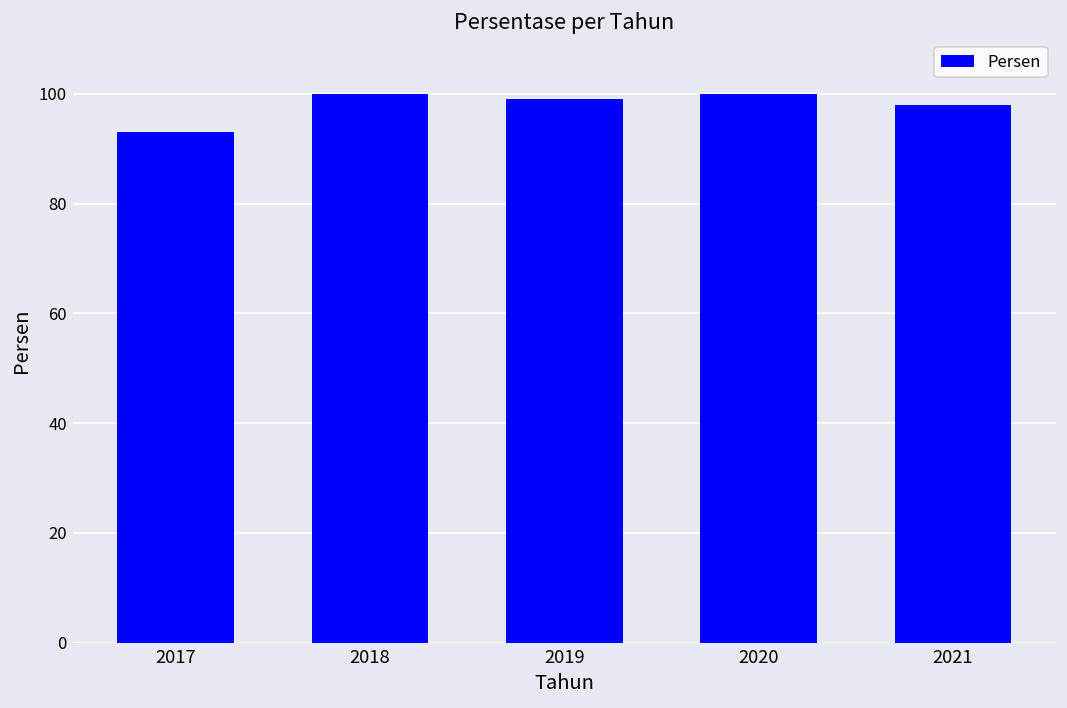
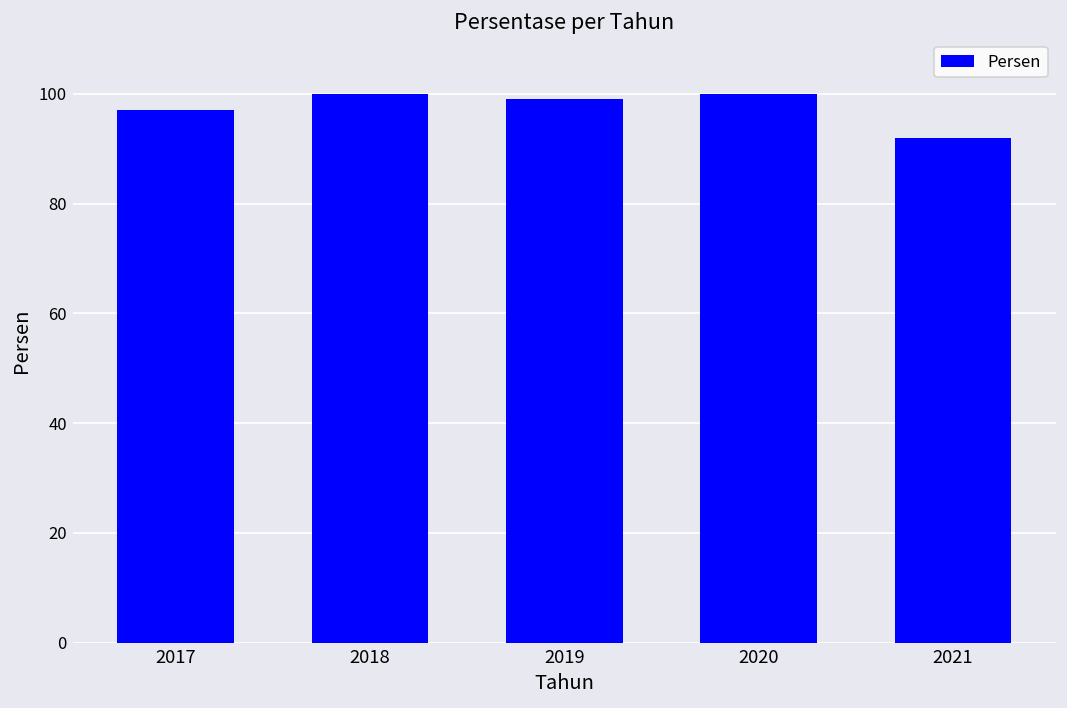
2017: 93 -> 97
2021: 98 -> 92
